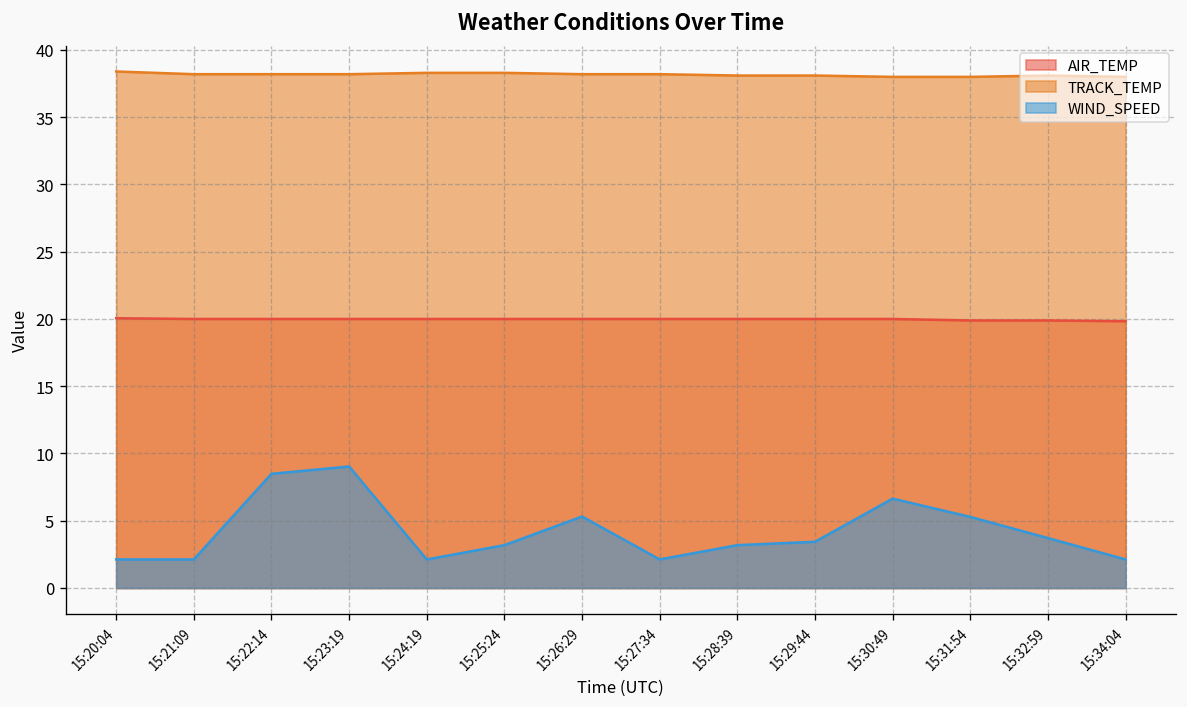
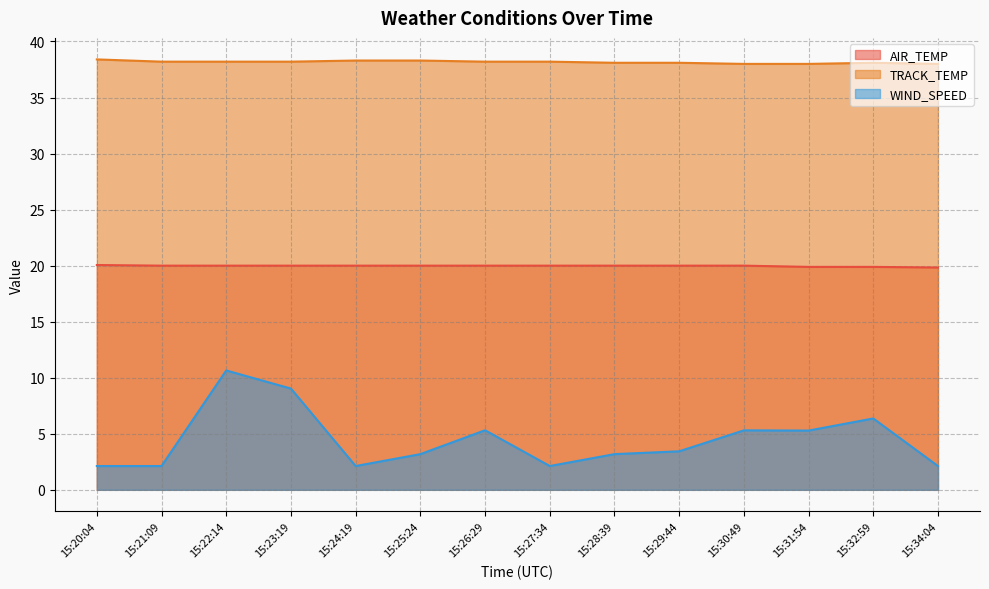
WIND_SPEED, 15:22:14: 8.5 -> 10.6
WIND_SPEED, 15:30:49: 6.6 -> 5.3
WIND_SPEED, 15:32:59: 3.7 -> 6.4
